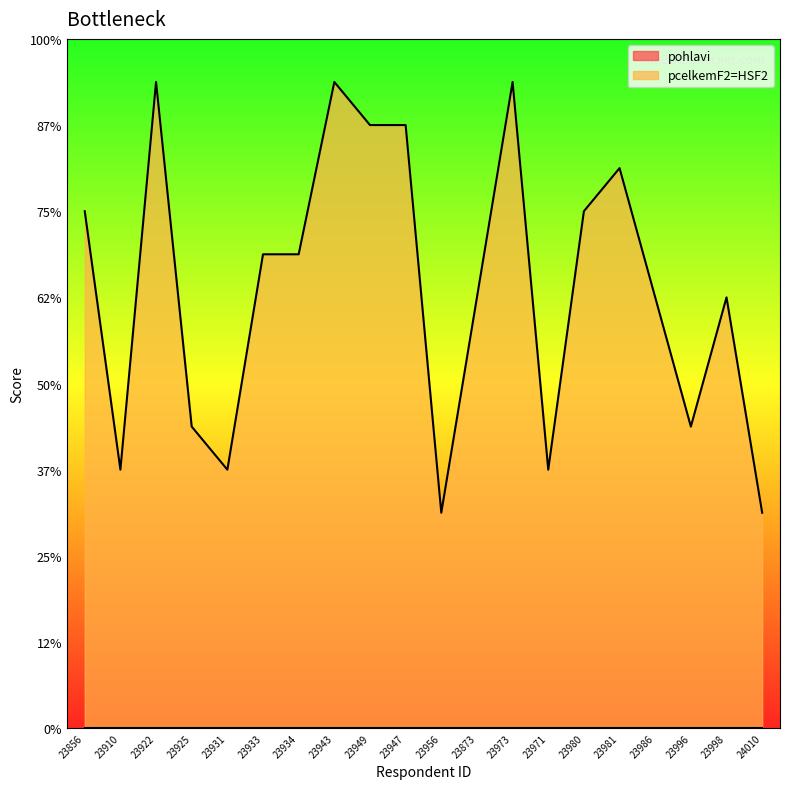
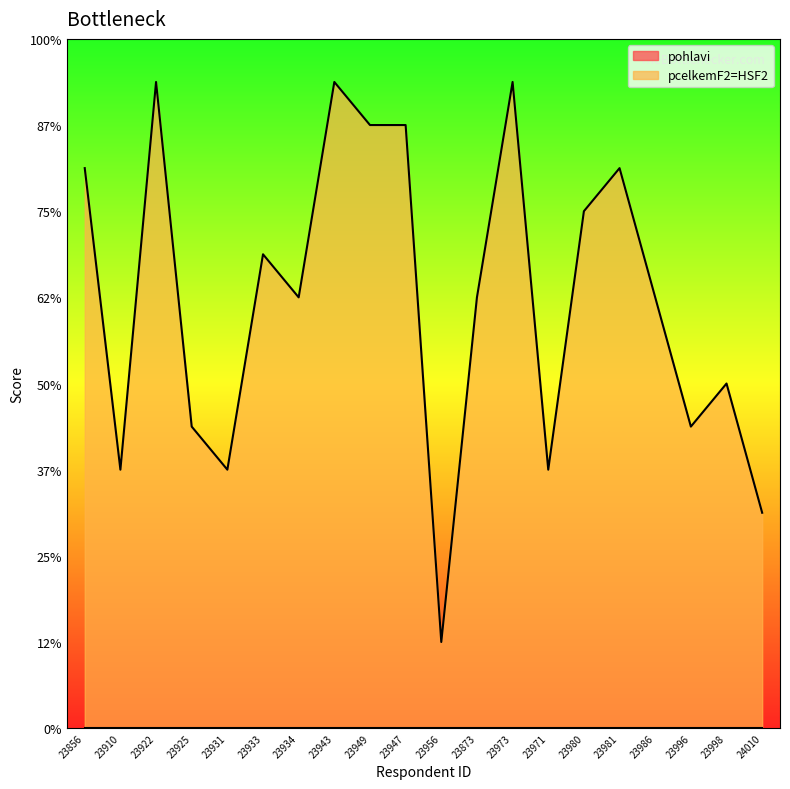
pcelkemF2=HSF2, 23856: 75% -> 81%
pcelkemF2=HSF2, 23934: 69% -> 63%
pcelkemF2=HSF2, 23956: 31% -> 13%
pcelkemF2=HSF2, 23998: 63% -> 50%
